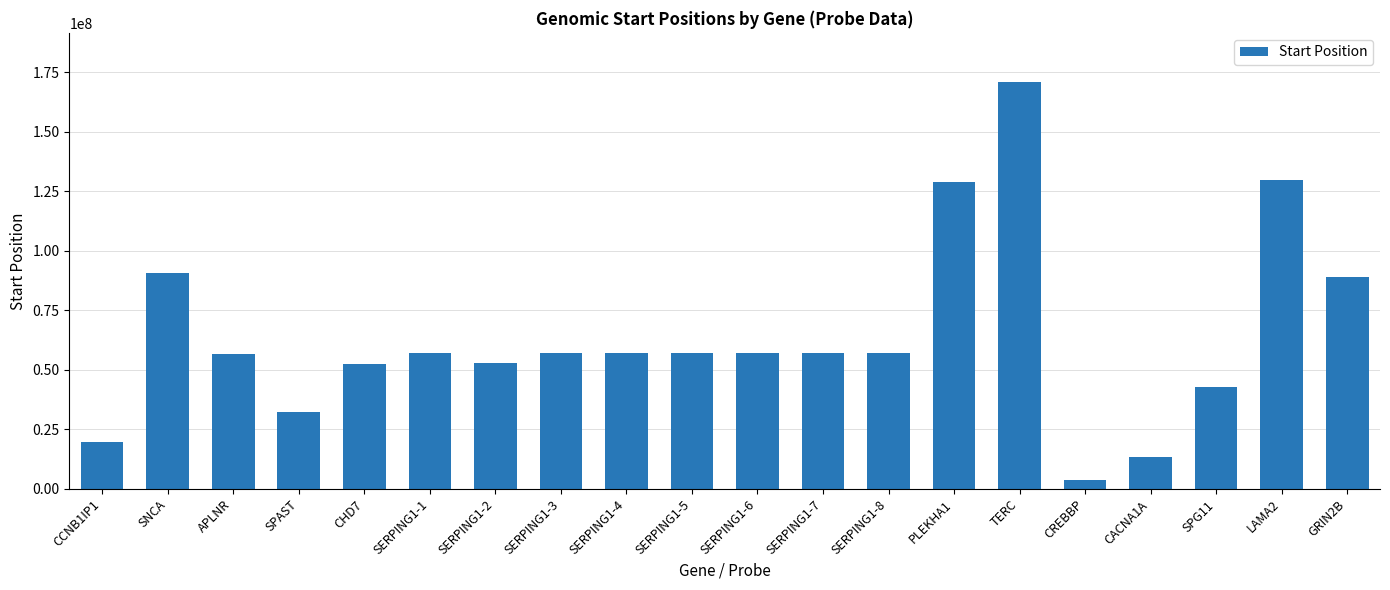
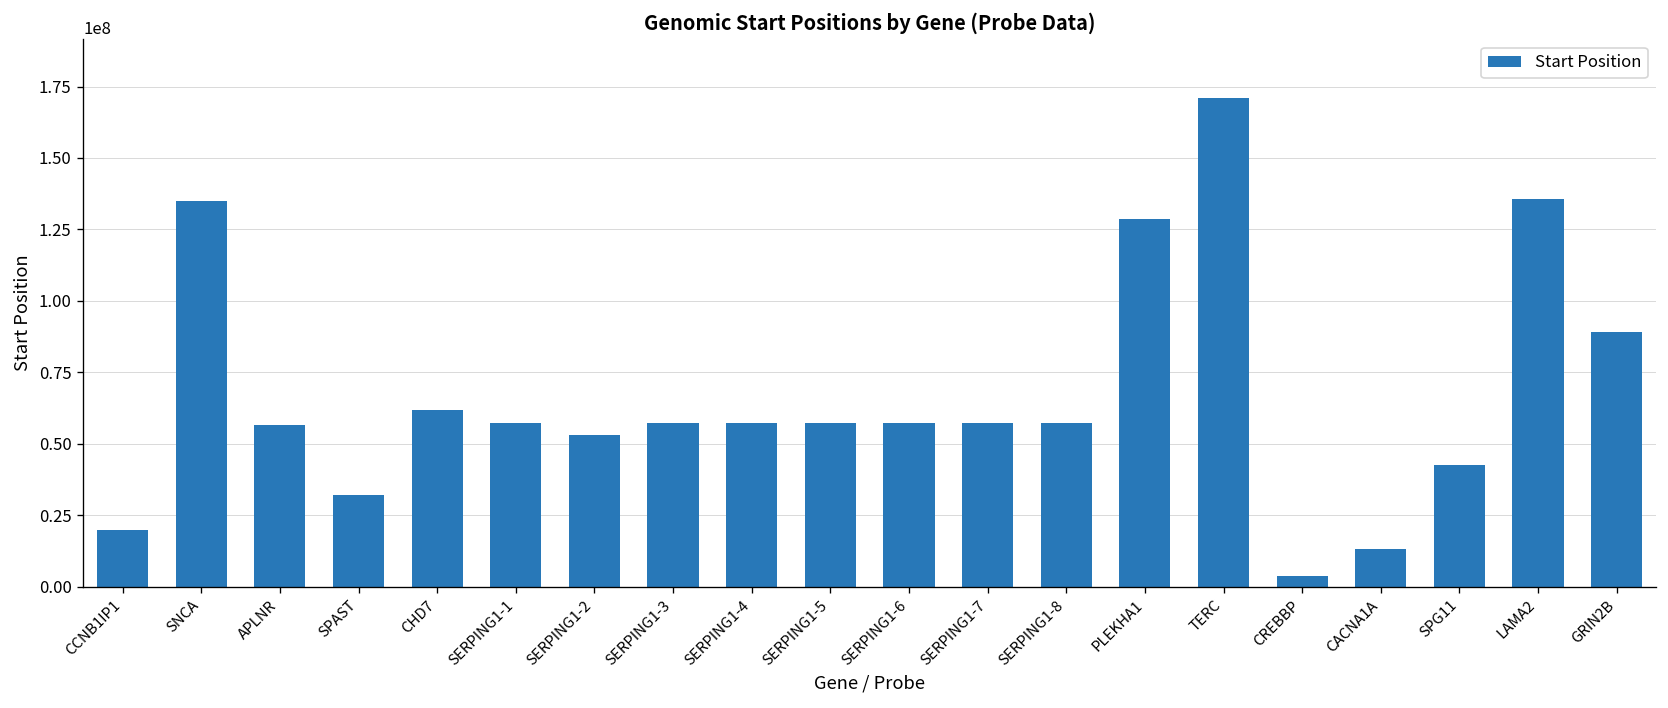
SNCA: 91000000 -> 135000000
CHD7: 52000000 -> 62000000
LAMA2: 130000000 -> 136000000
